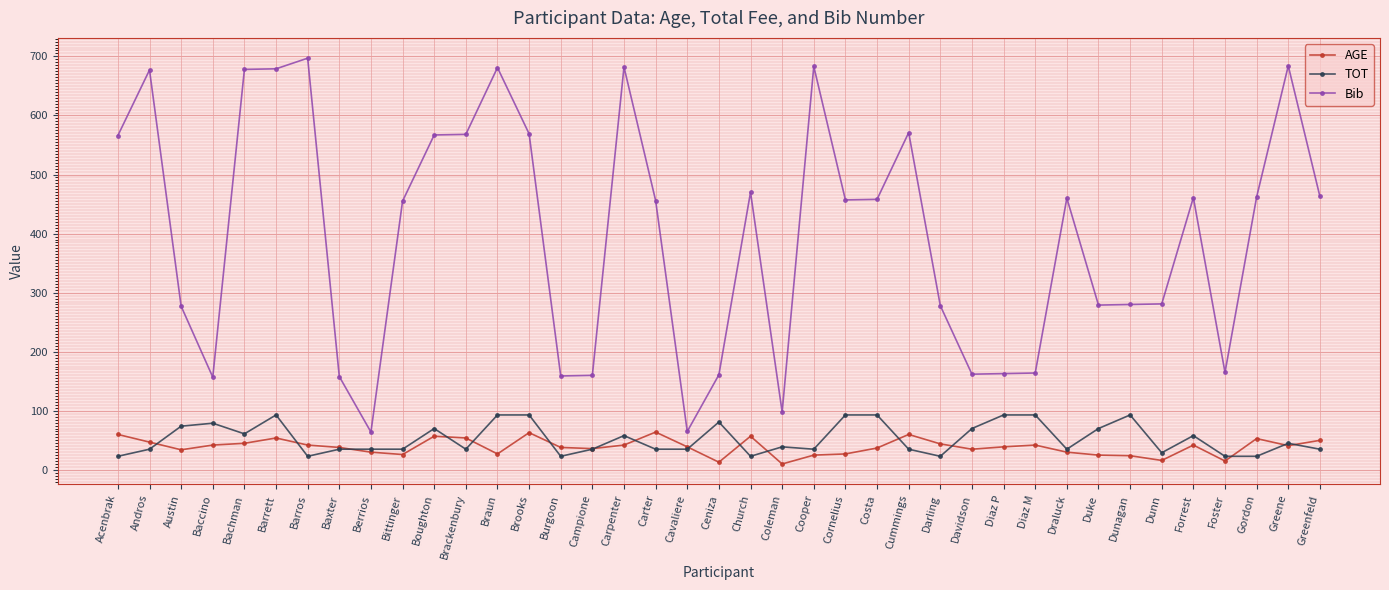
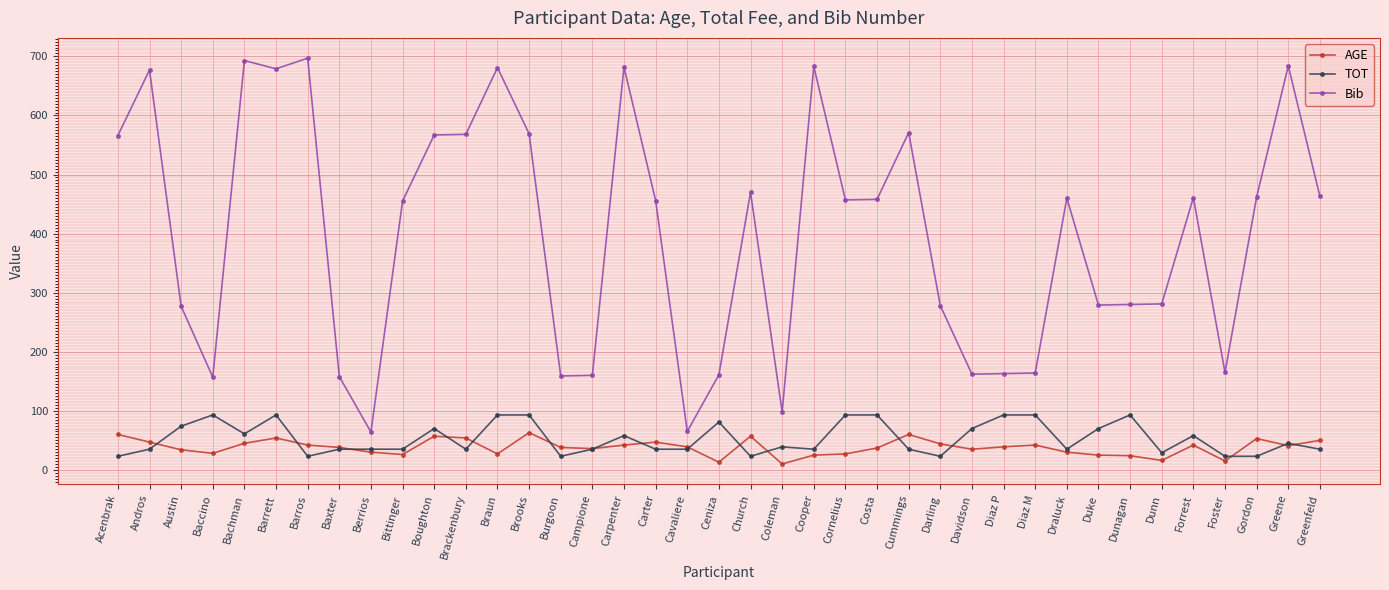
AGE, Baccino: 40 -> 30
TOT, Baccino: 80 -> 90
Bib, Bachman: 680 -> 690
AGE, Carter: 60 -> 50
